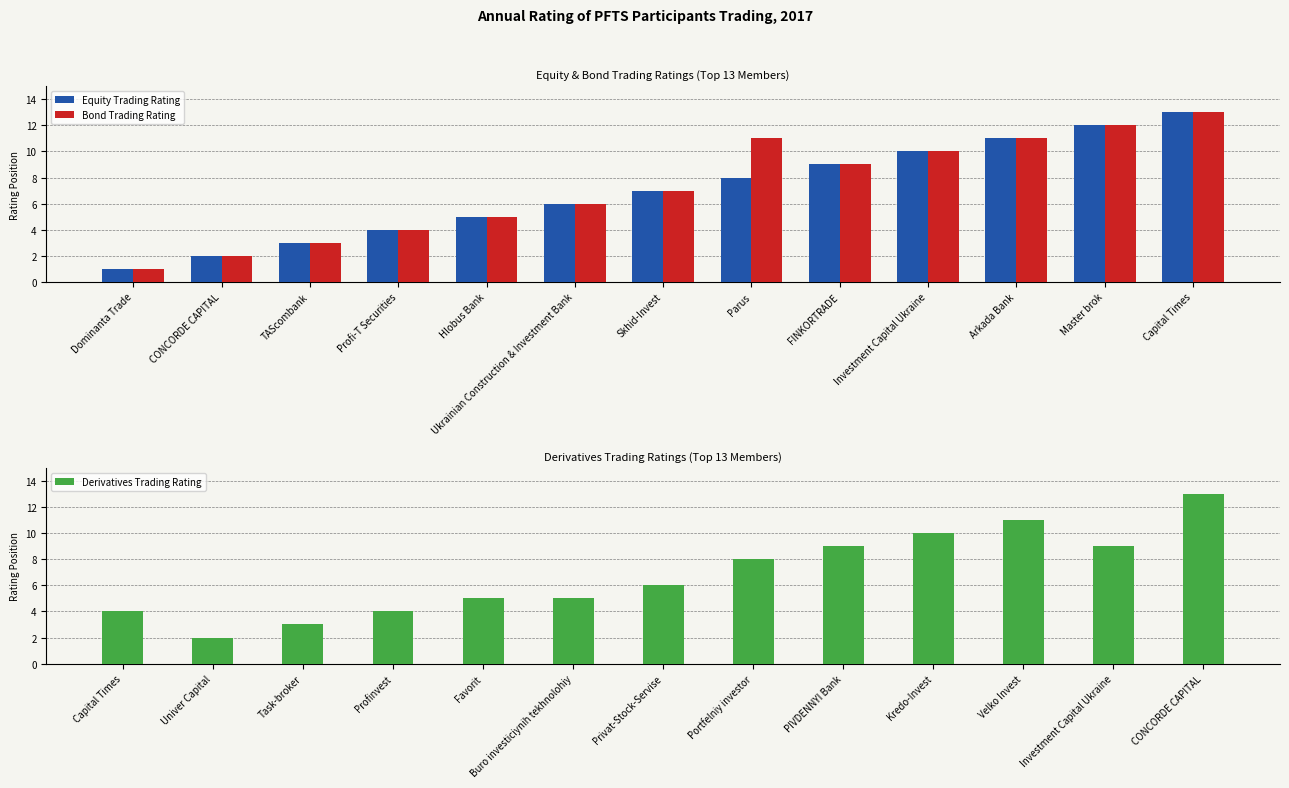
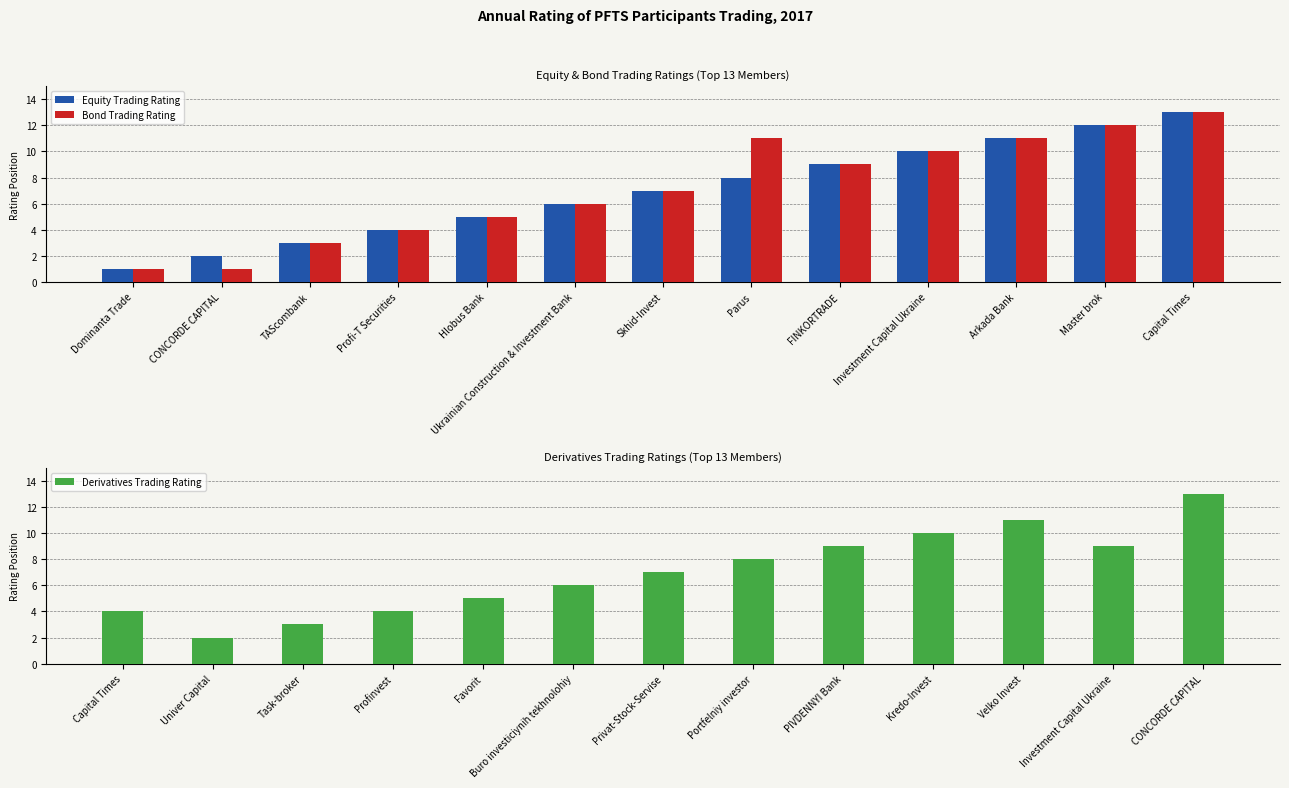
Equity & Bond Trading Ratings (Top 13 Members), Bond Trading Rating, CONCORDE CAPITAL: 2 -> 1
Derivatives Trading Ratings (Top 13 Members), Buro investiciynih tekhnolohiy: 5 -> 6
Derivatives Trading Ratings (Top 13 Members), Privat-Stock-Servise: 6 -> 7
